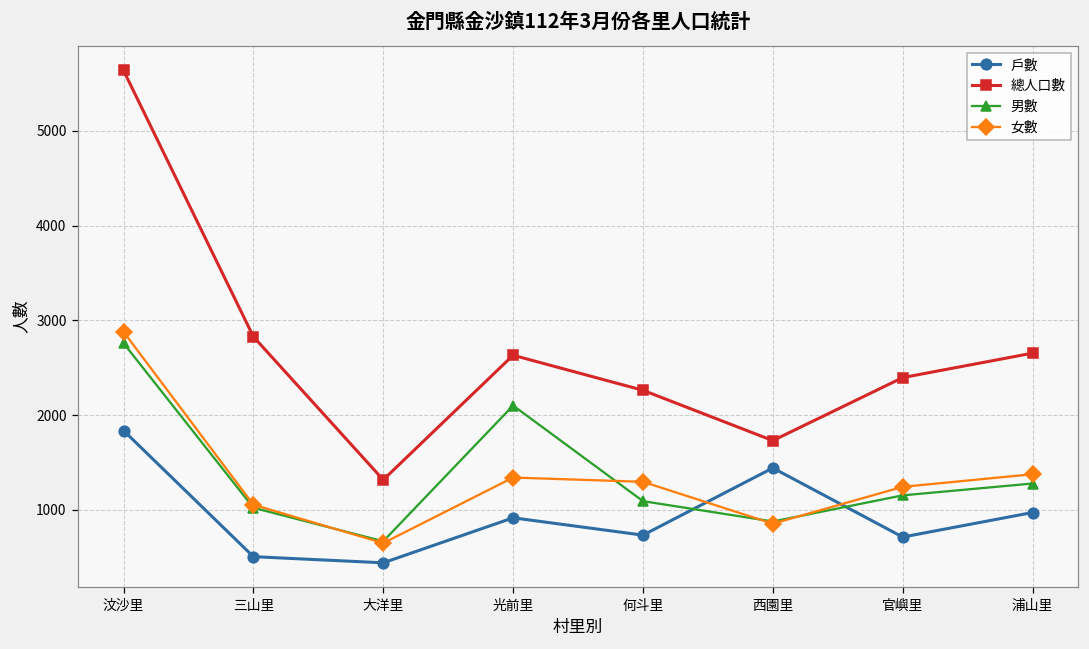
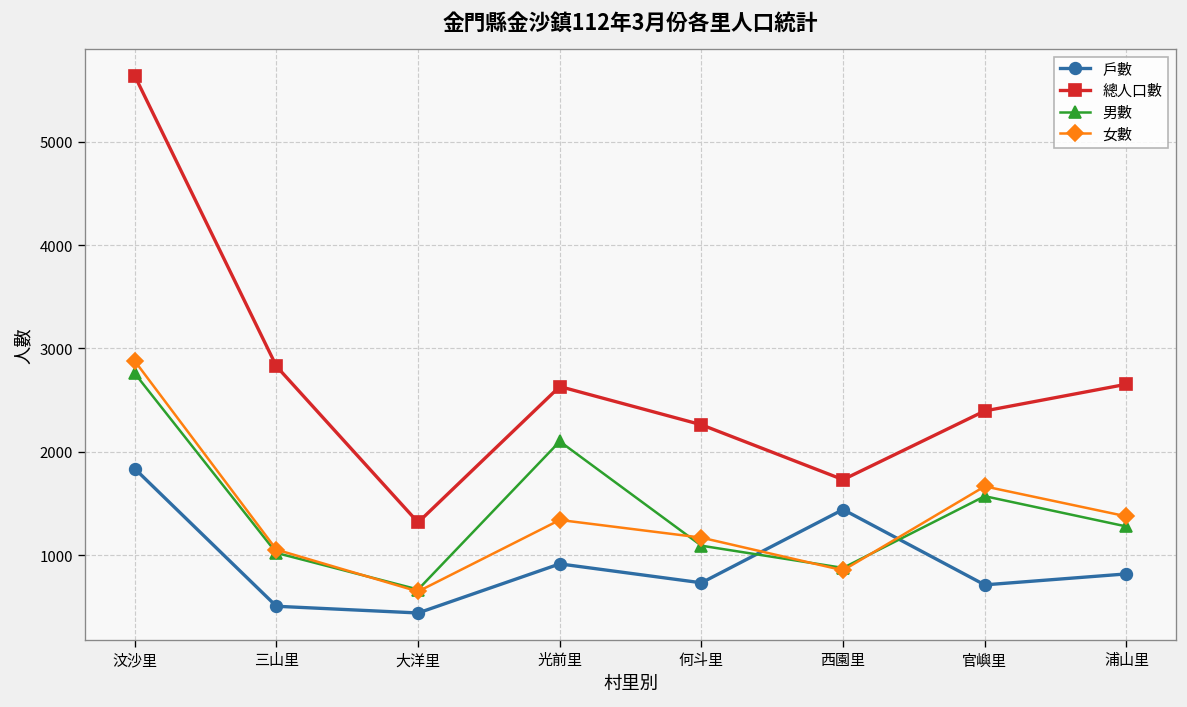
女數, 何斗里: 1300 -> 1200
男數, 官嶼里: 1200 -> 1600
女數, 官嶼里: 1200 -> 1700
戶數, 浦山里: 1000 -> 800
